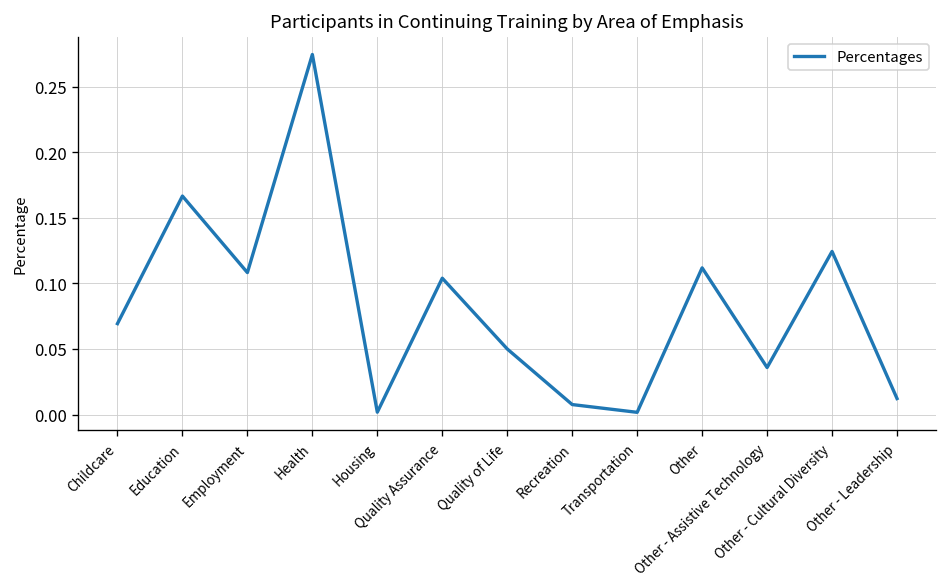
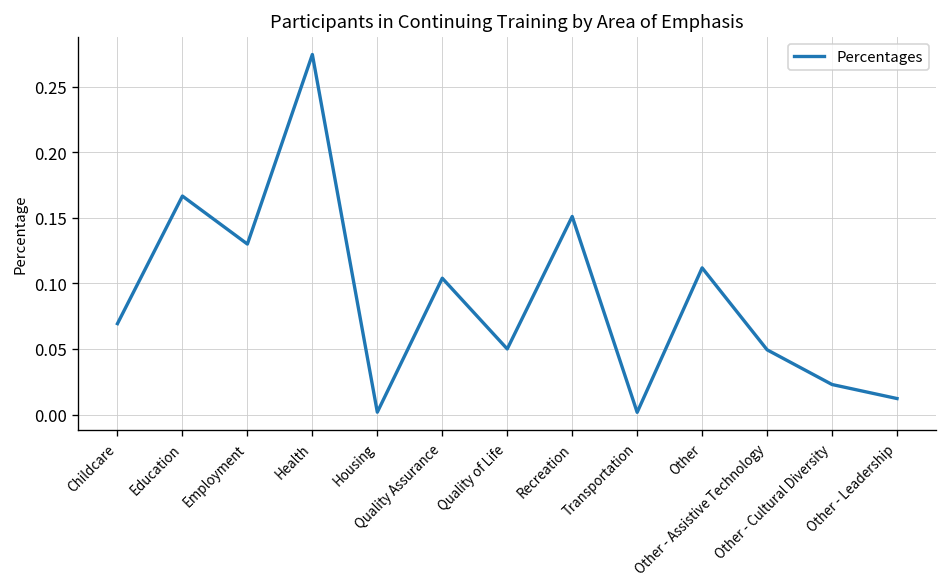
Employment: 0.108 -> 0.130
Recreation: 0.008 -> 0.151
Other - Assistive Technology: 0.036 -> 0.049
Other - Cultural Diversity: 0.124 -> 0.023
